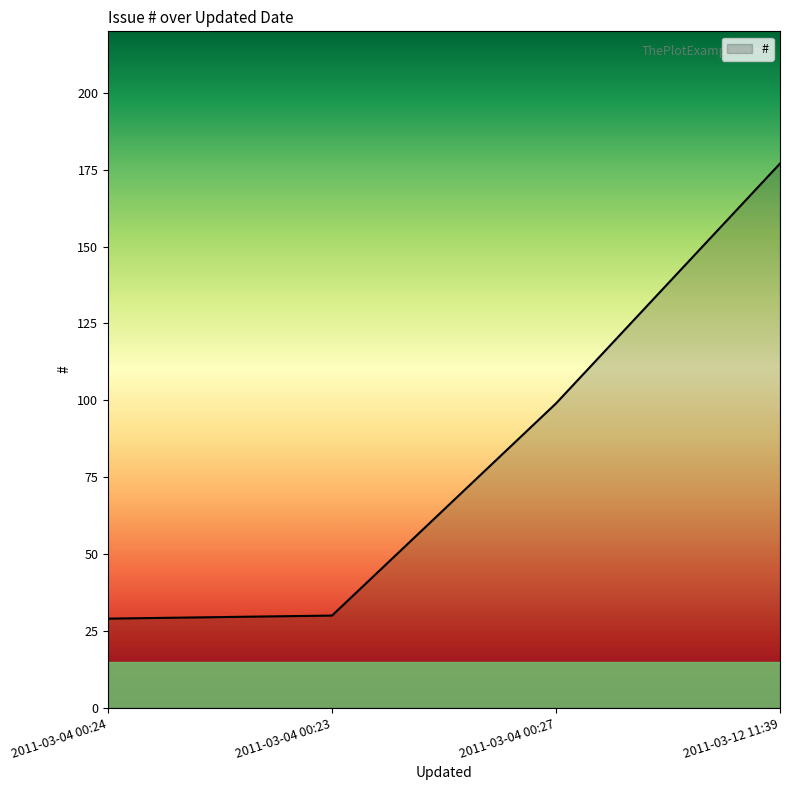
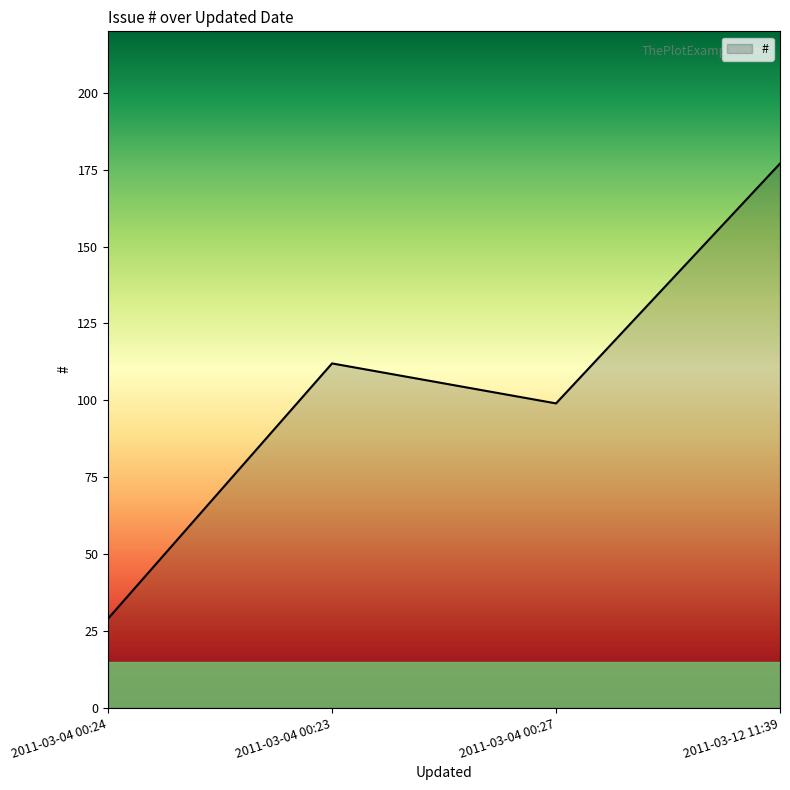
2011-03-04 00:23: 30 -> 112
